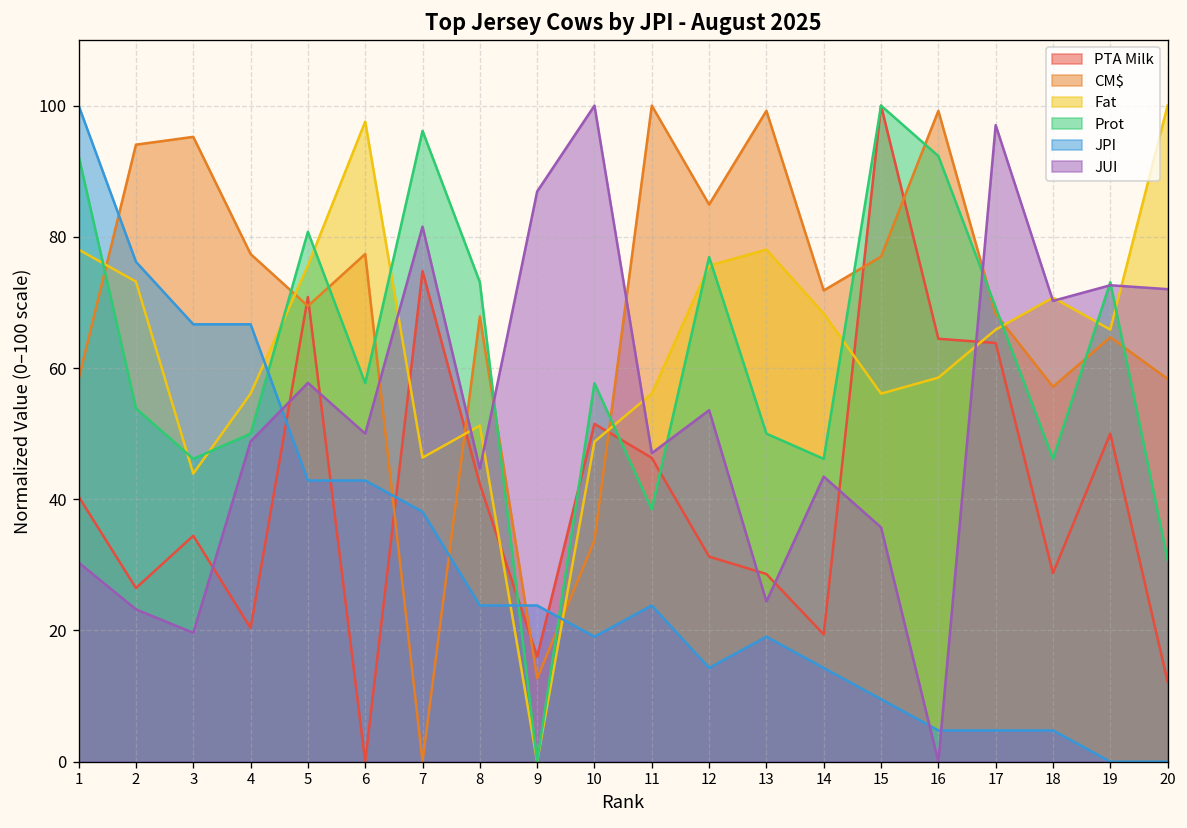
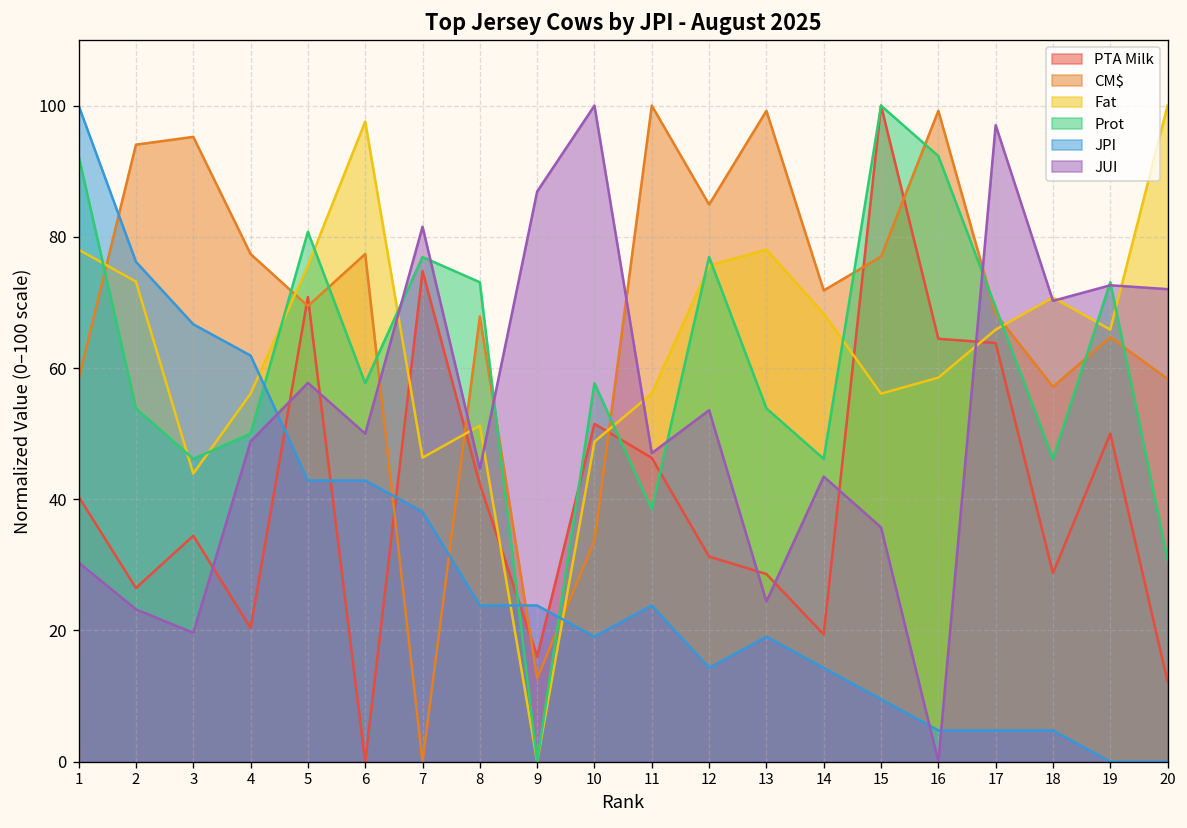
JPI, 4: 67 -> 62
Prot, 7: 96 -> 77
Prot, 13: 50 -> 54
